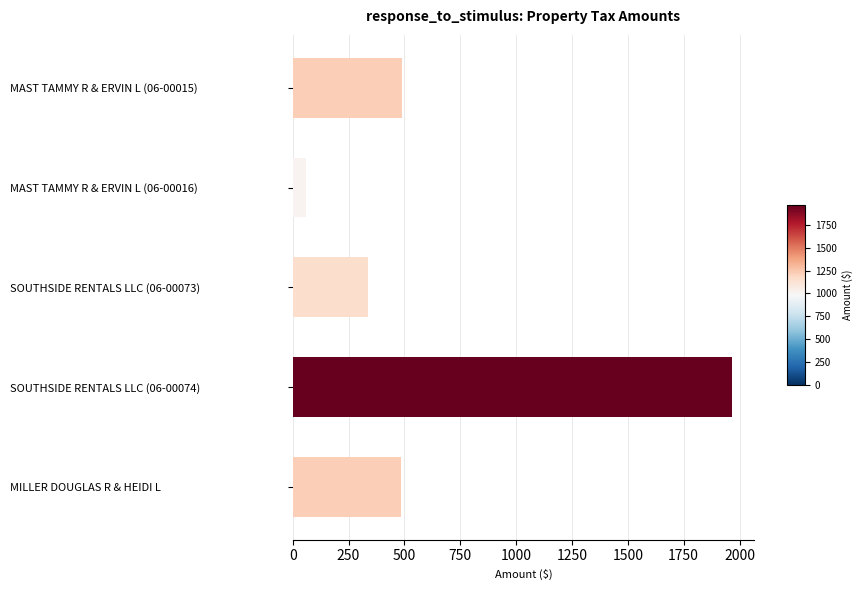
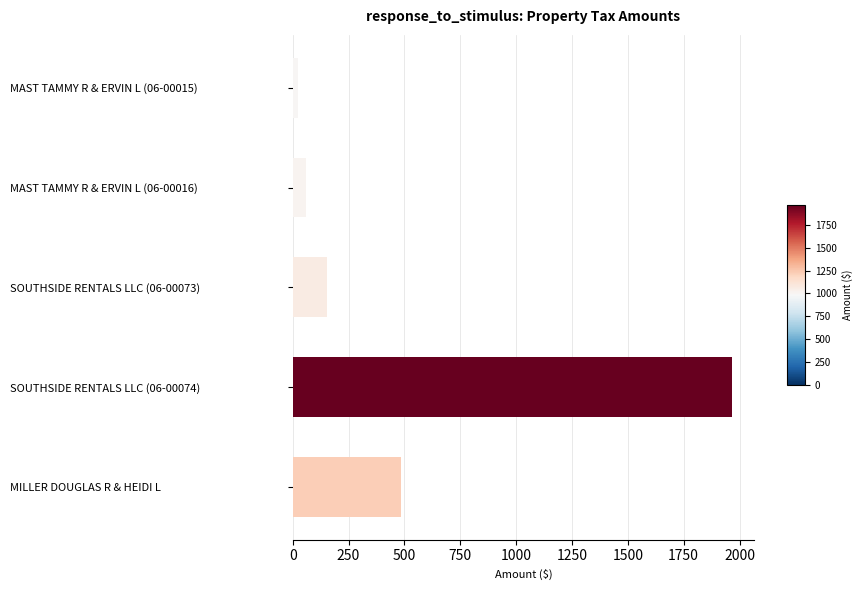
MAST TAMMY R & ERVIN L (06-00015): 490 -> 20
SOUTHSIDE RENTALS LLC (06-00073): 340 -> 150
